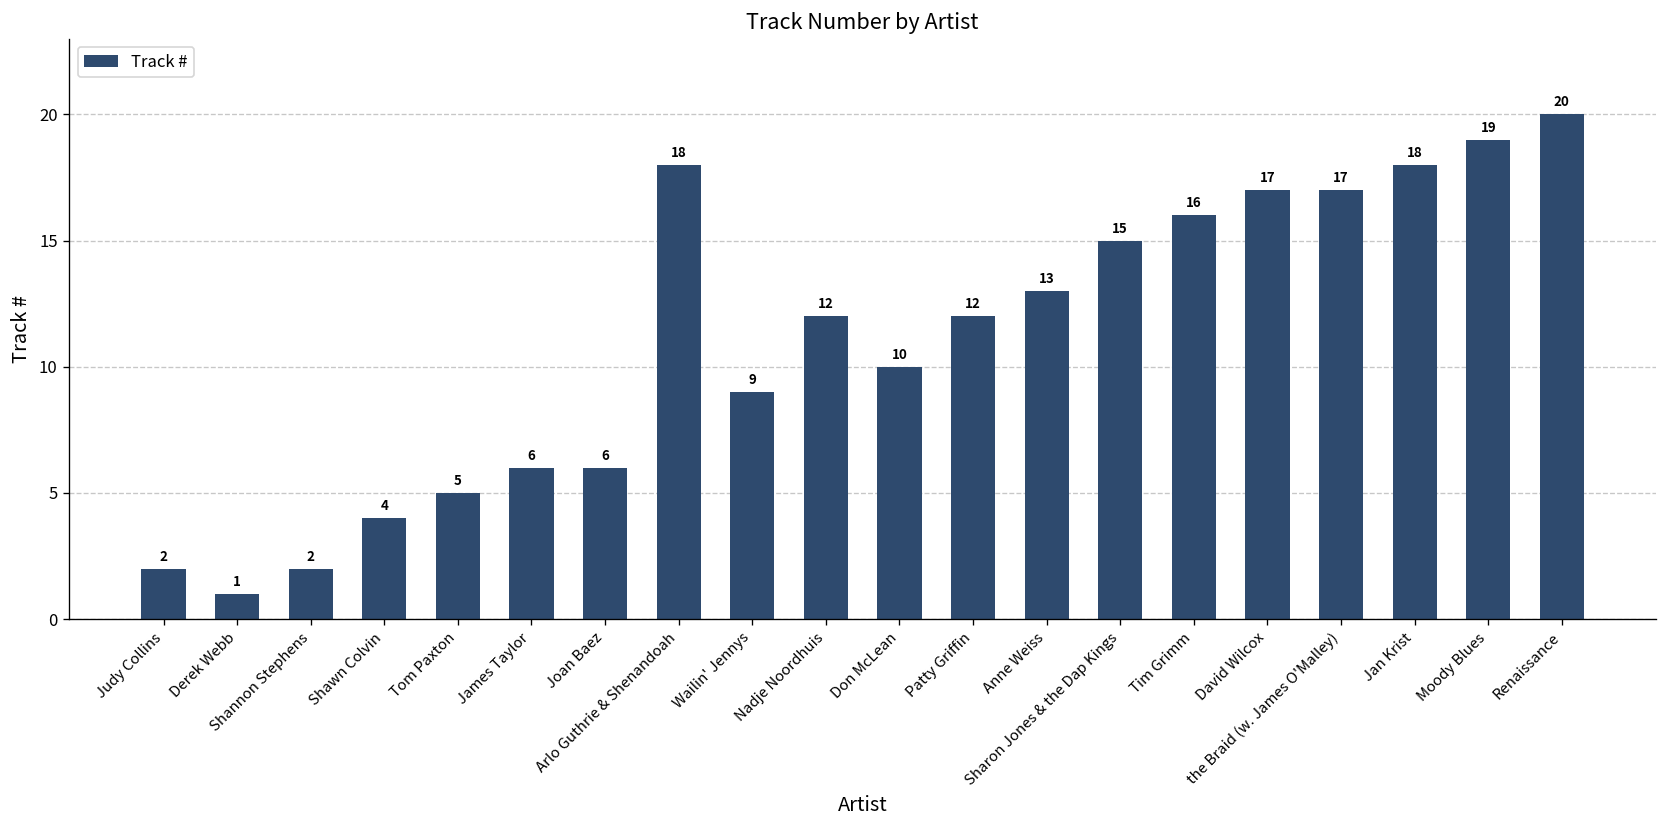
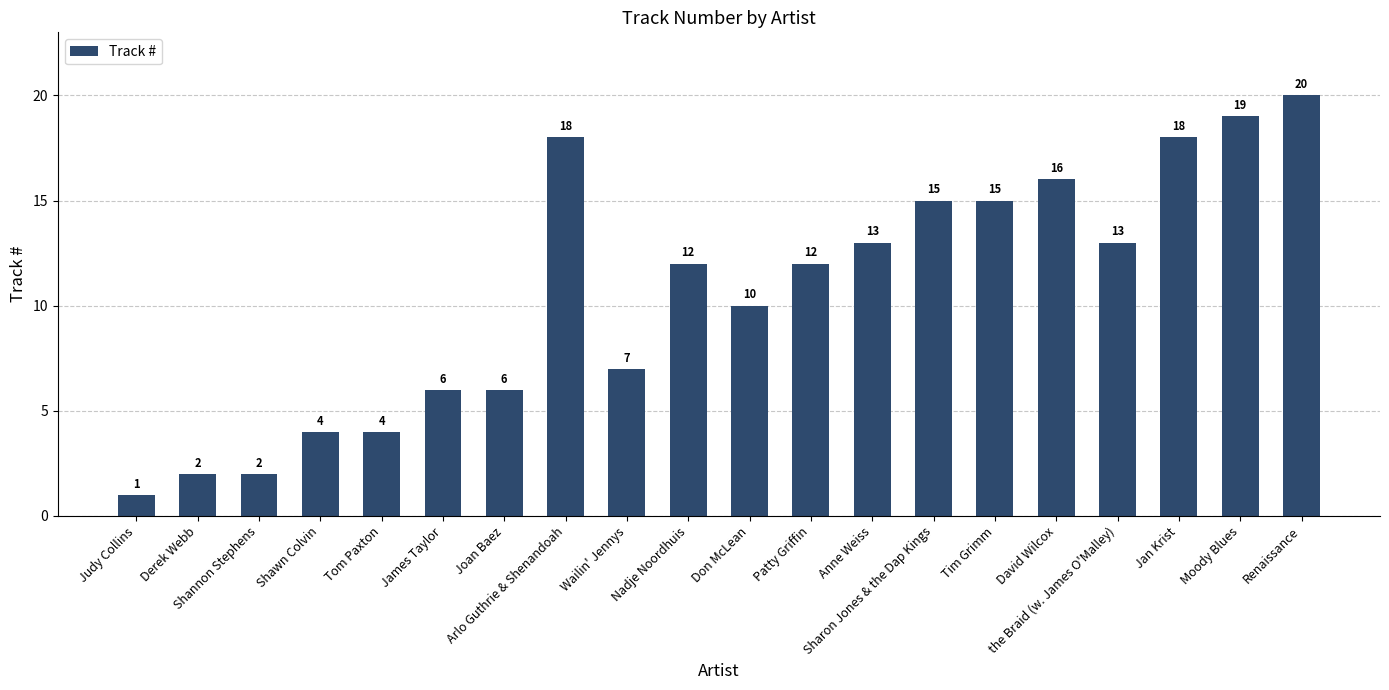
Judy Collins: 2 -> 1
Derek Webb: 1 -> 2
Tom Paxton: 5 -> 4
Wailin' Jennys: 9 -> 7
Tim Grimm: 16 -> 15
David Wilcox: 17 -> 16
the Braid (w. James O'Malley): 17 -> 13
